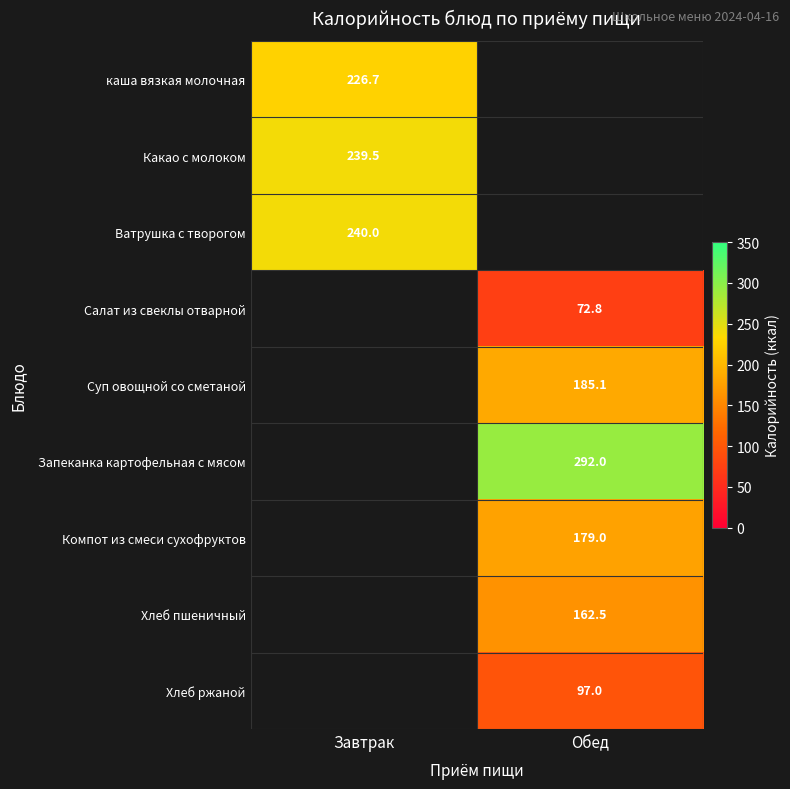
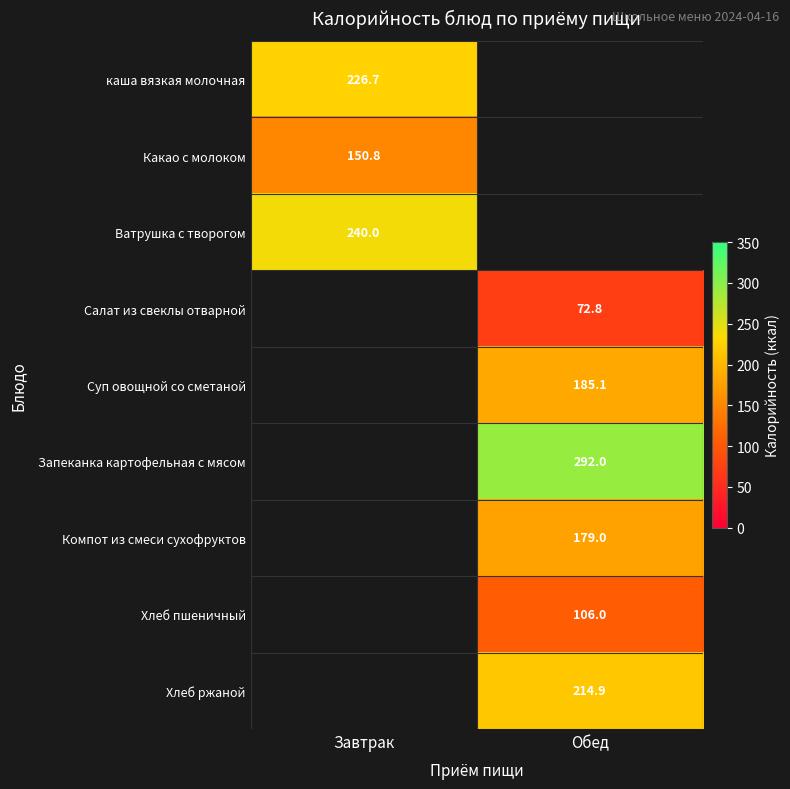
Какао с молоком, Завтрак: 239.5 -> 150.8
Хлеб пшеничный, Обед: 162.5 -> 106.0
Хлеб ржаной, Обед: 97.0 -> 214.9
